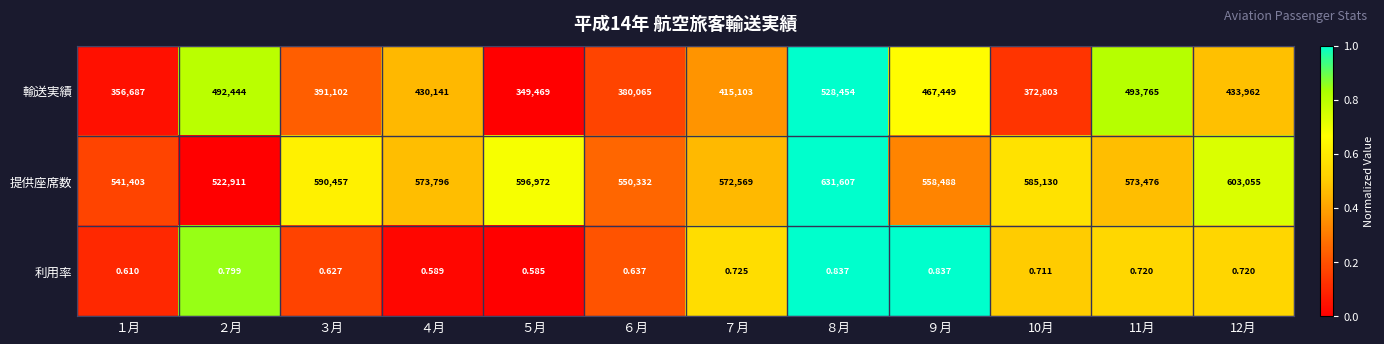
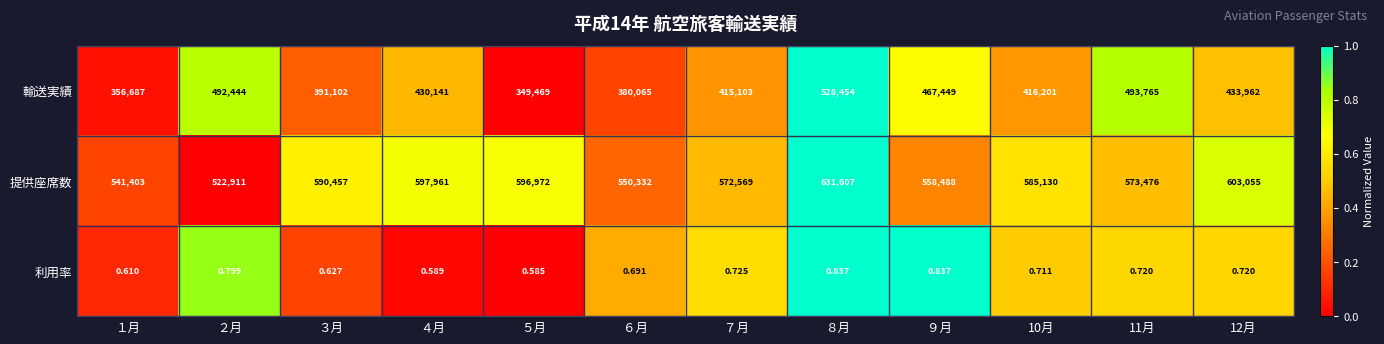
輸送実績, 10月: 372,803 -> 416,201
提供座席数, ４月: 573,796 -> 597,961
利用率, ６月: 0.637 -> 0.691
